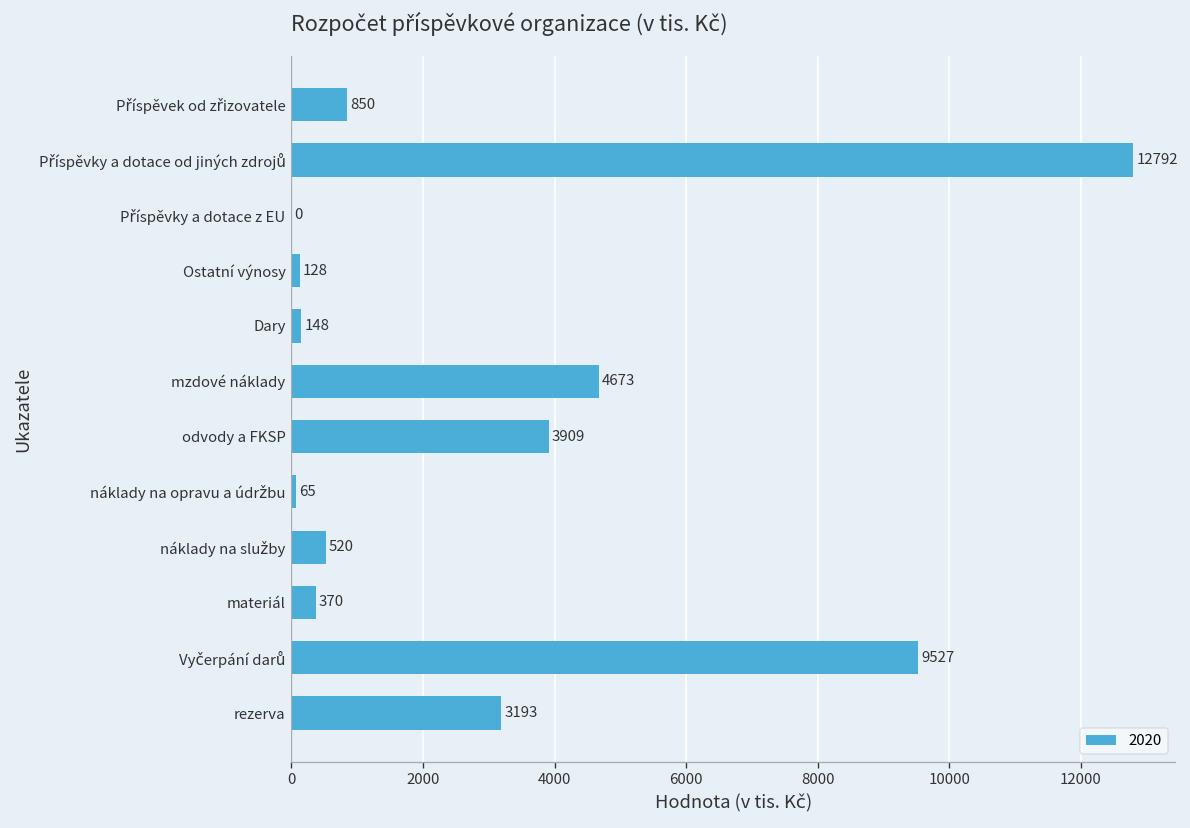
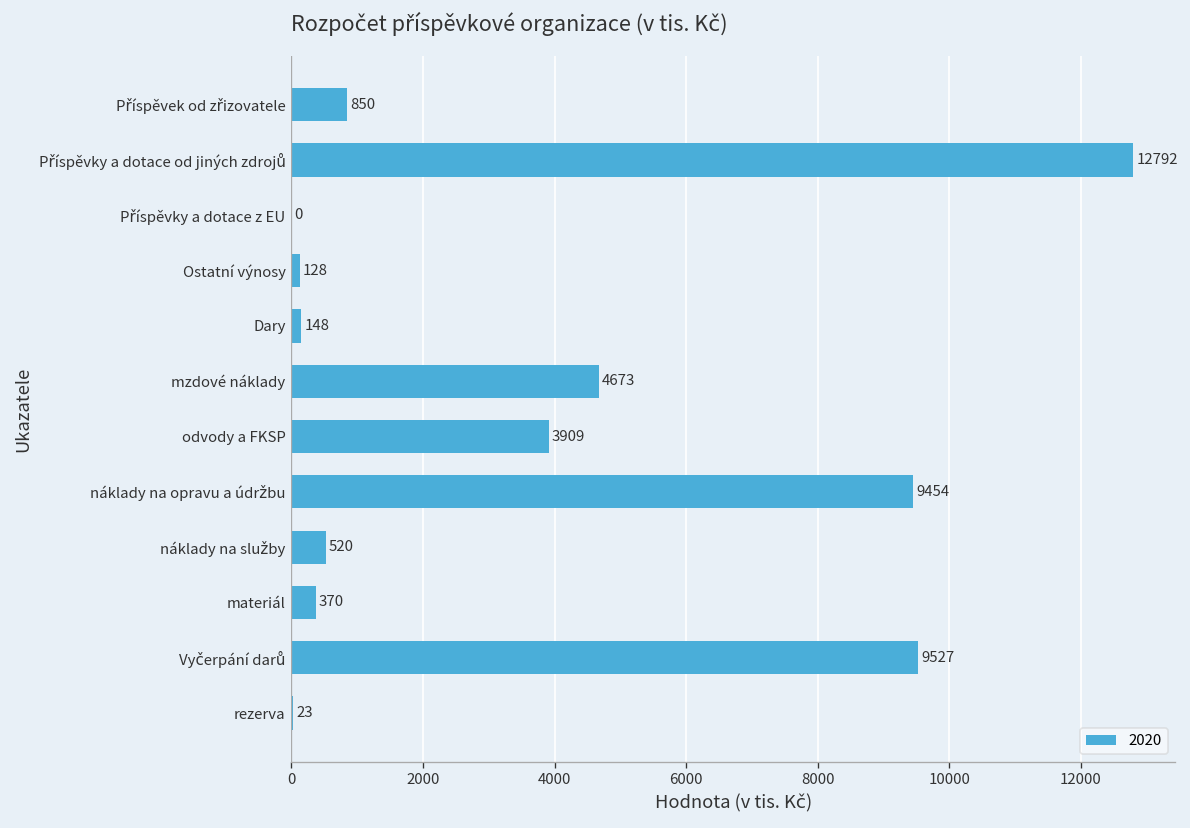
náklady na opravu a údržbu: 65 -> 9454
rezerva: 3193 -> 23
